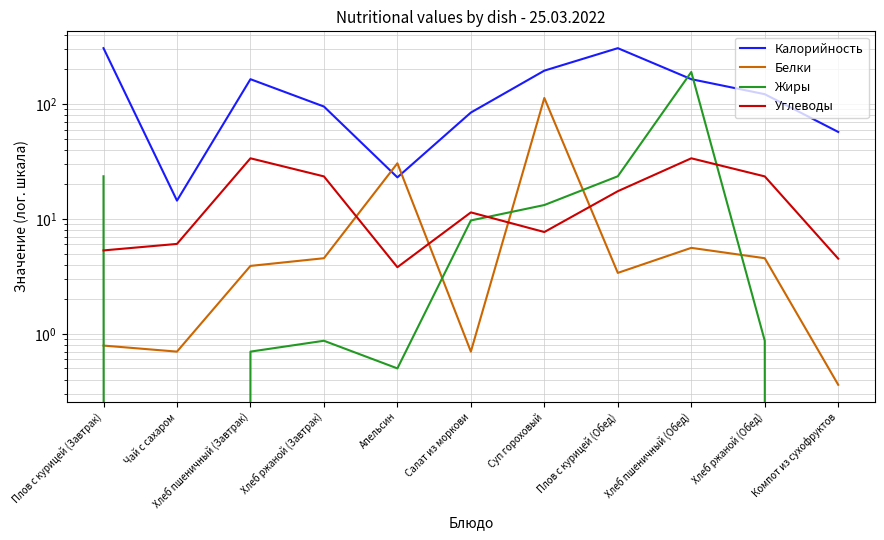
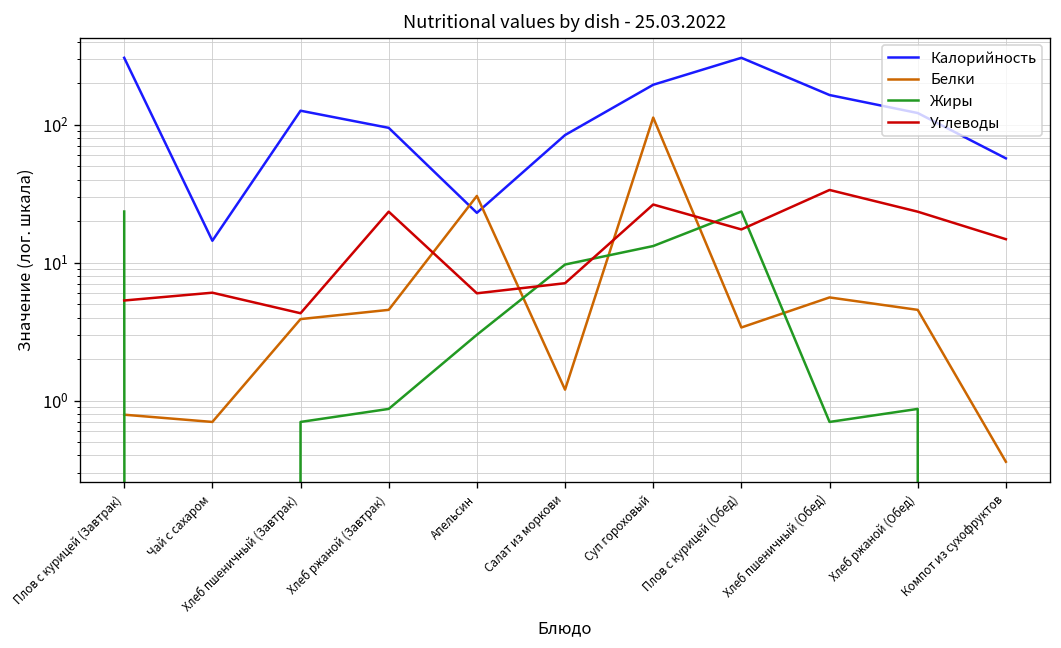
Калорийность, Хлеб пшеничный (Завтрак): 160 -> 130
Углеводы, Хлеб пшеничный (Завтрак): 34 -> 4.3
Жиры, Апельсин: 0.5 -> 3.0
Углеводы, Апельсин: 3.8 -> 6
Белки, Салат из моркови: 0.7 -> 1.2
Углеводы, Салат из моркови: 11 -> 7
Углеводы, Суп гороховый: 8 -> 26
Жиры, Хлеб пшеничный (Обед): 190 -> 0.7
Углеводы, Компот из сухофруктов: 4.5 -> 15
